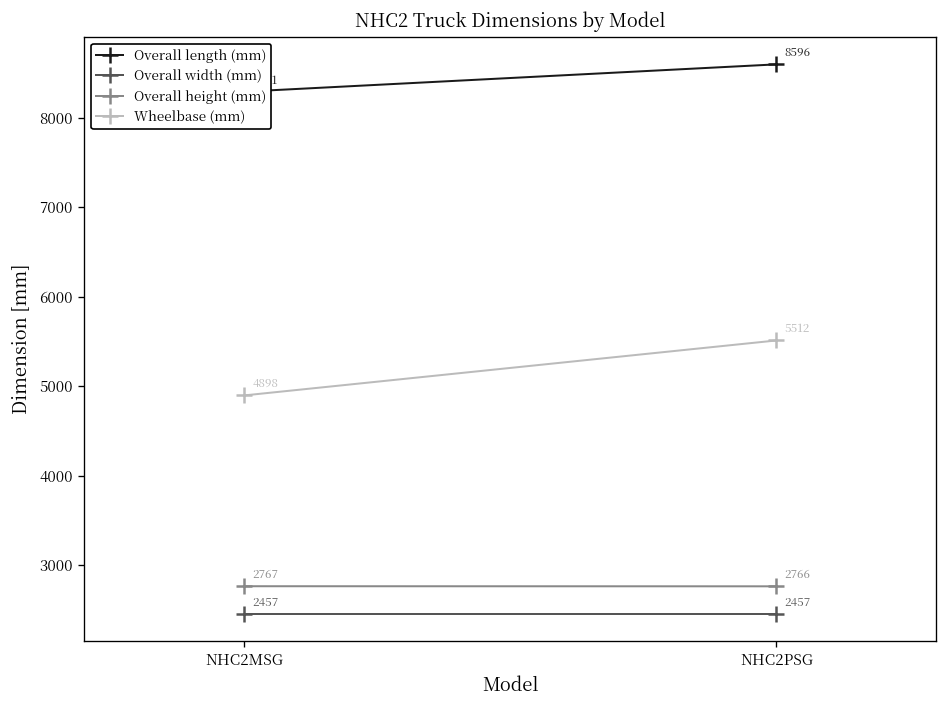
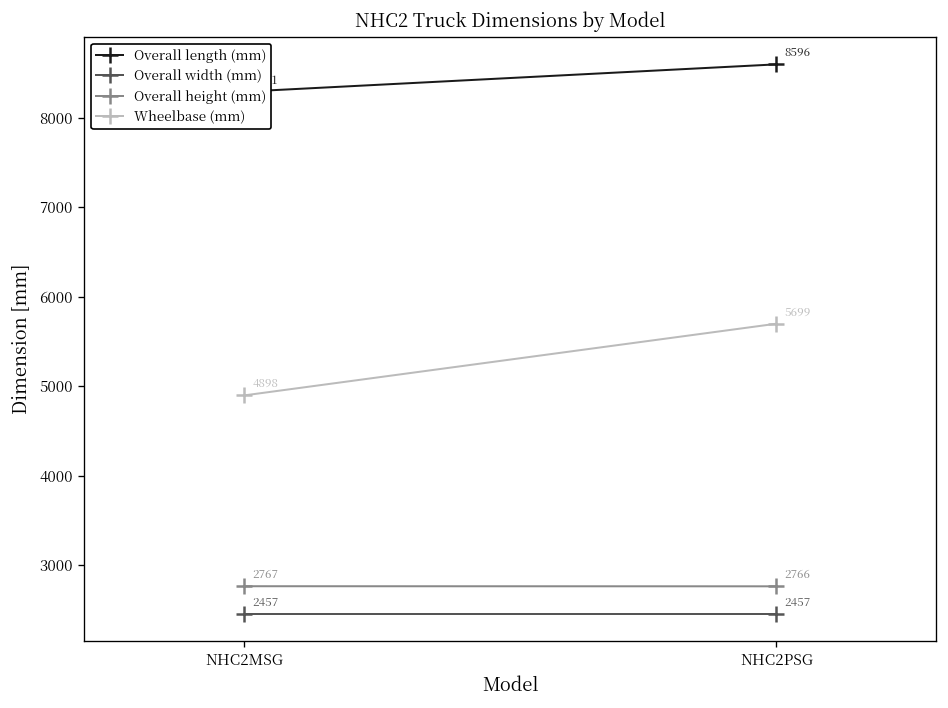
Wheelbase (mm), NHC2PSG: 5512 -> 5699
